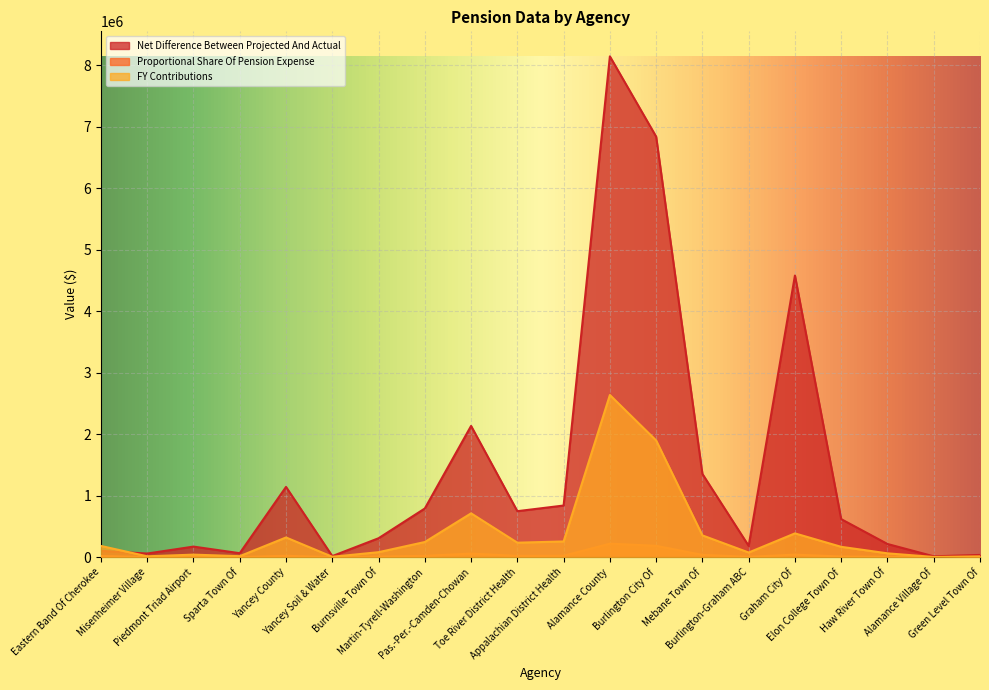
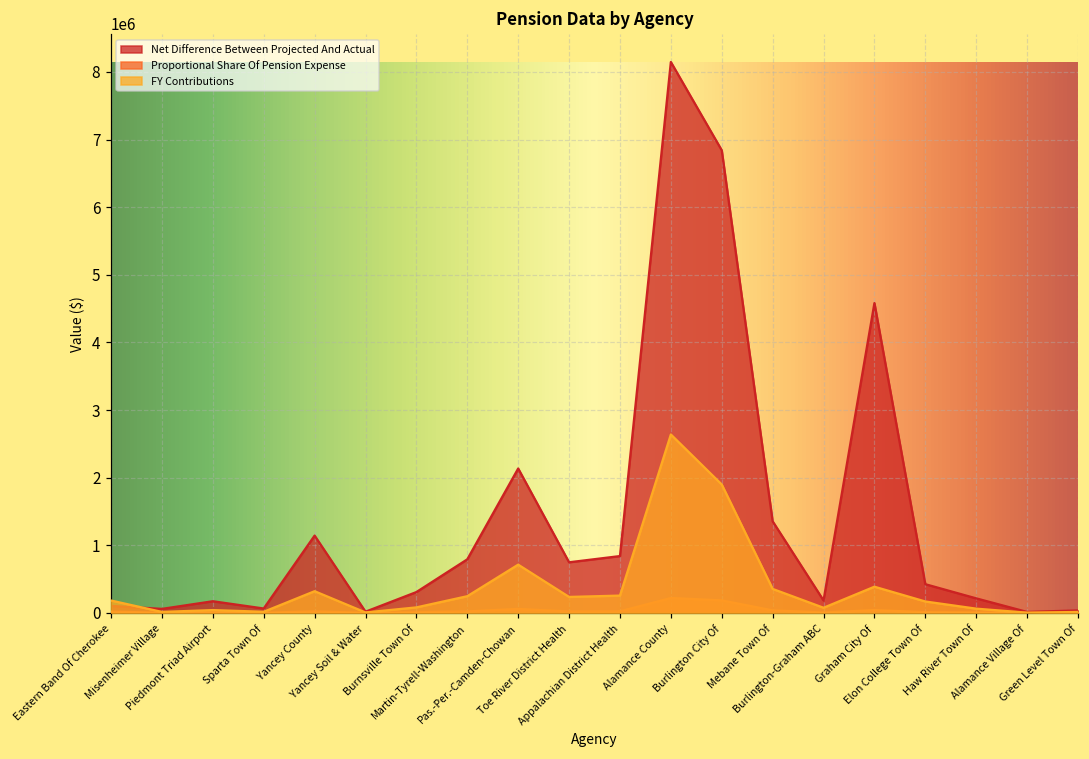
Net Difference Between Projected And Actual, Elon College Town Of: 600000 -> 400000
